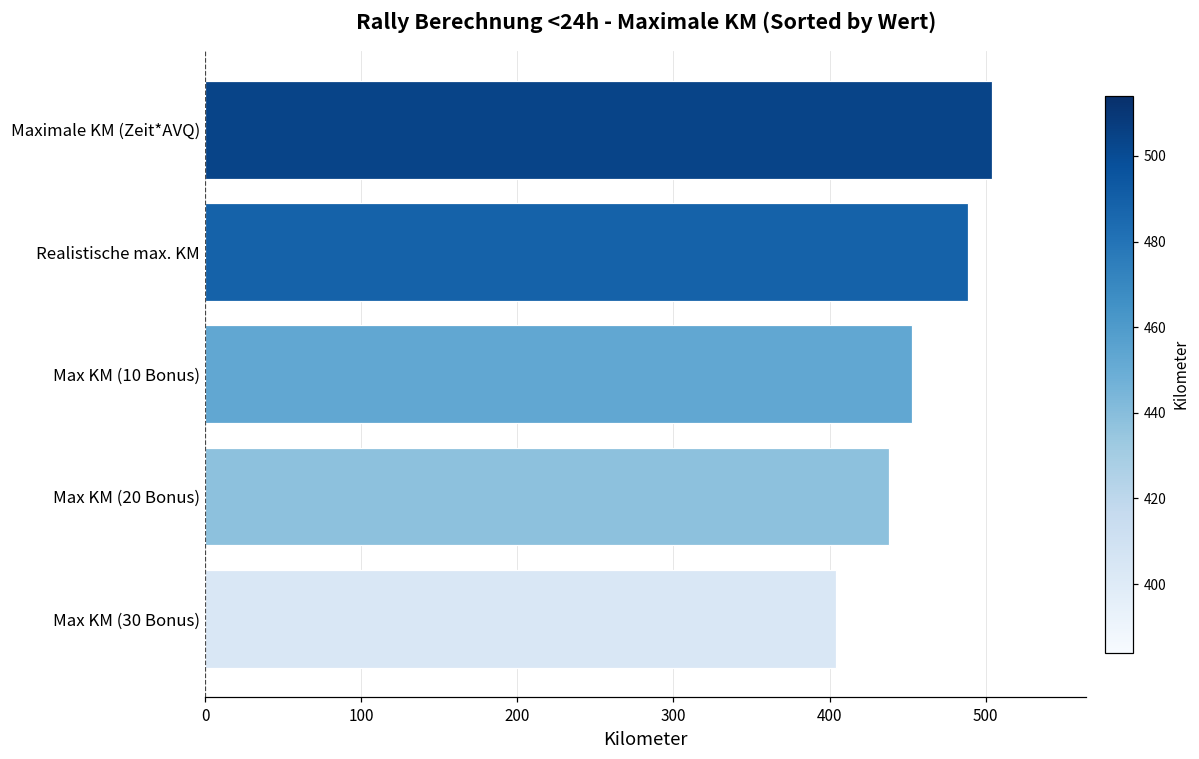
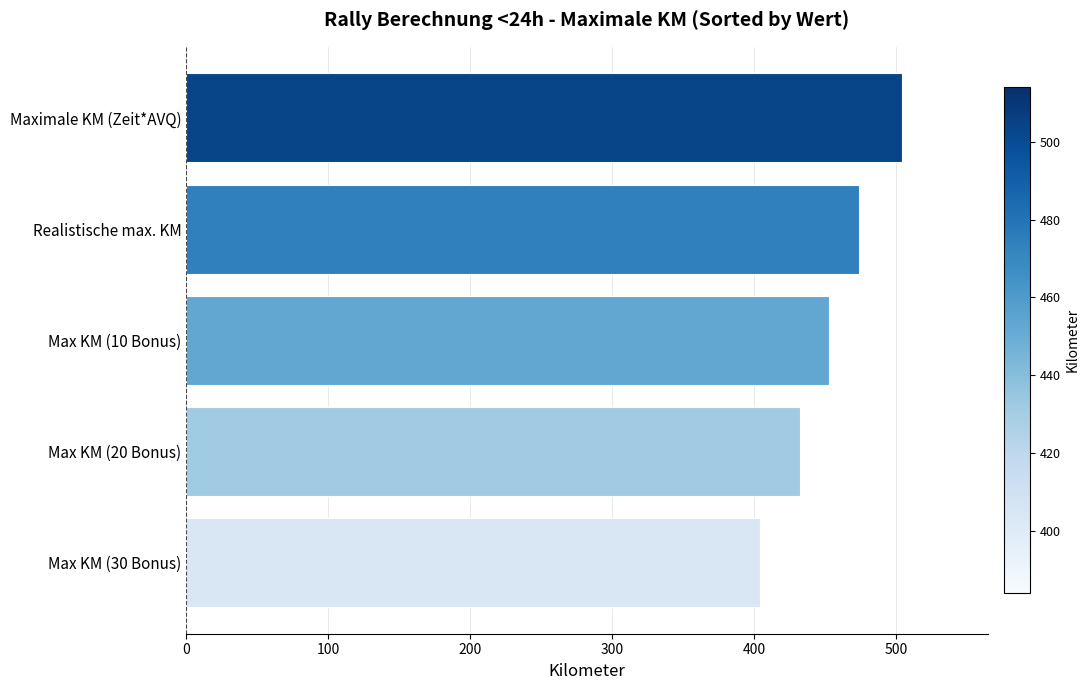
Realistische max. KM: 489 -> 474
Max KM (20 Bonus): 438 -> 432
